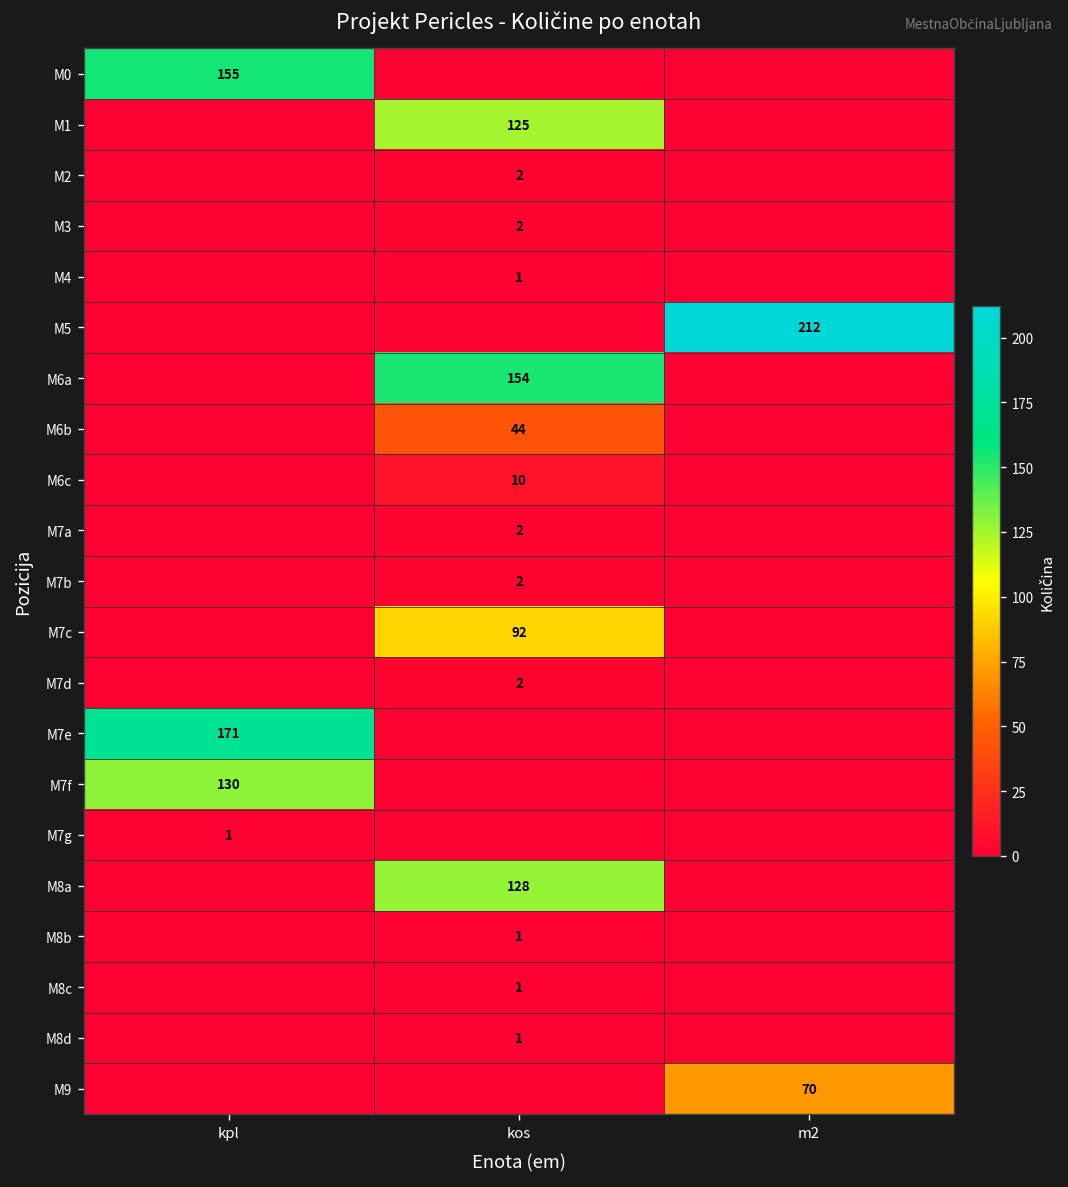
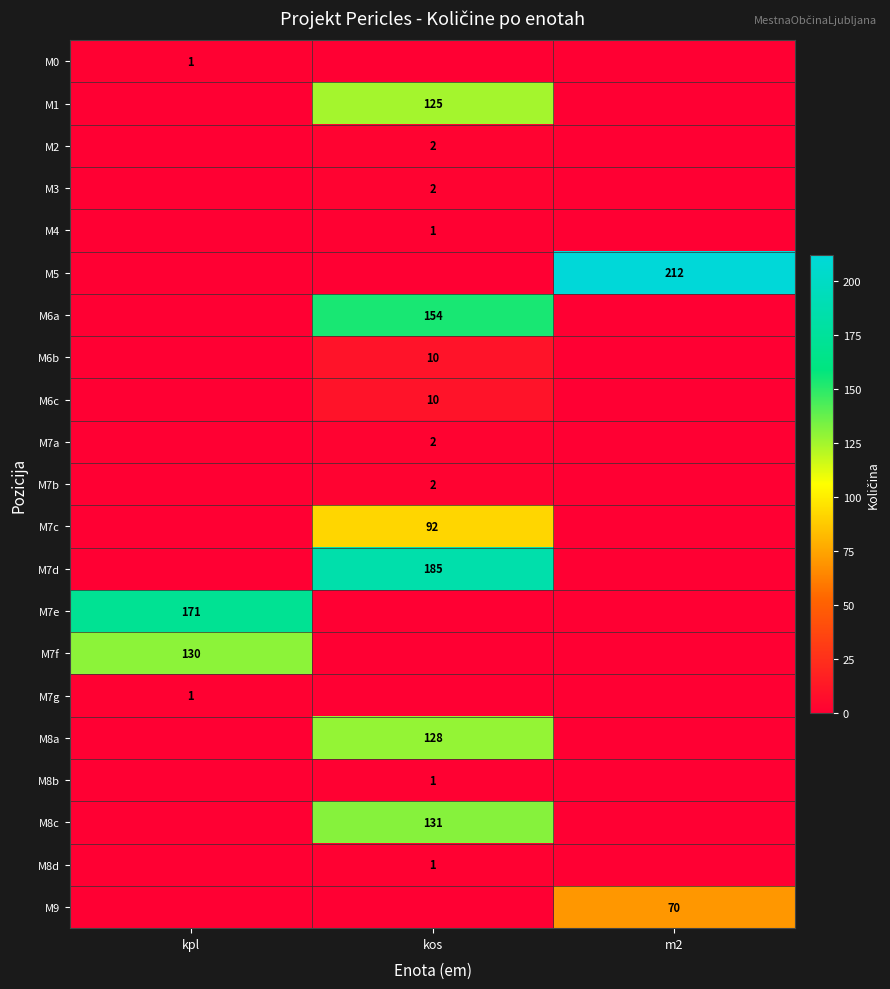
M0, kpl: 155 -> 1
M6b, kos: 44 -> 10
M7d, kos: 2 -> 185
M8c, kos: 1 -> 131
